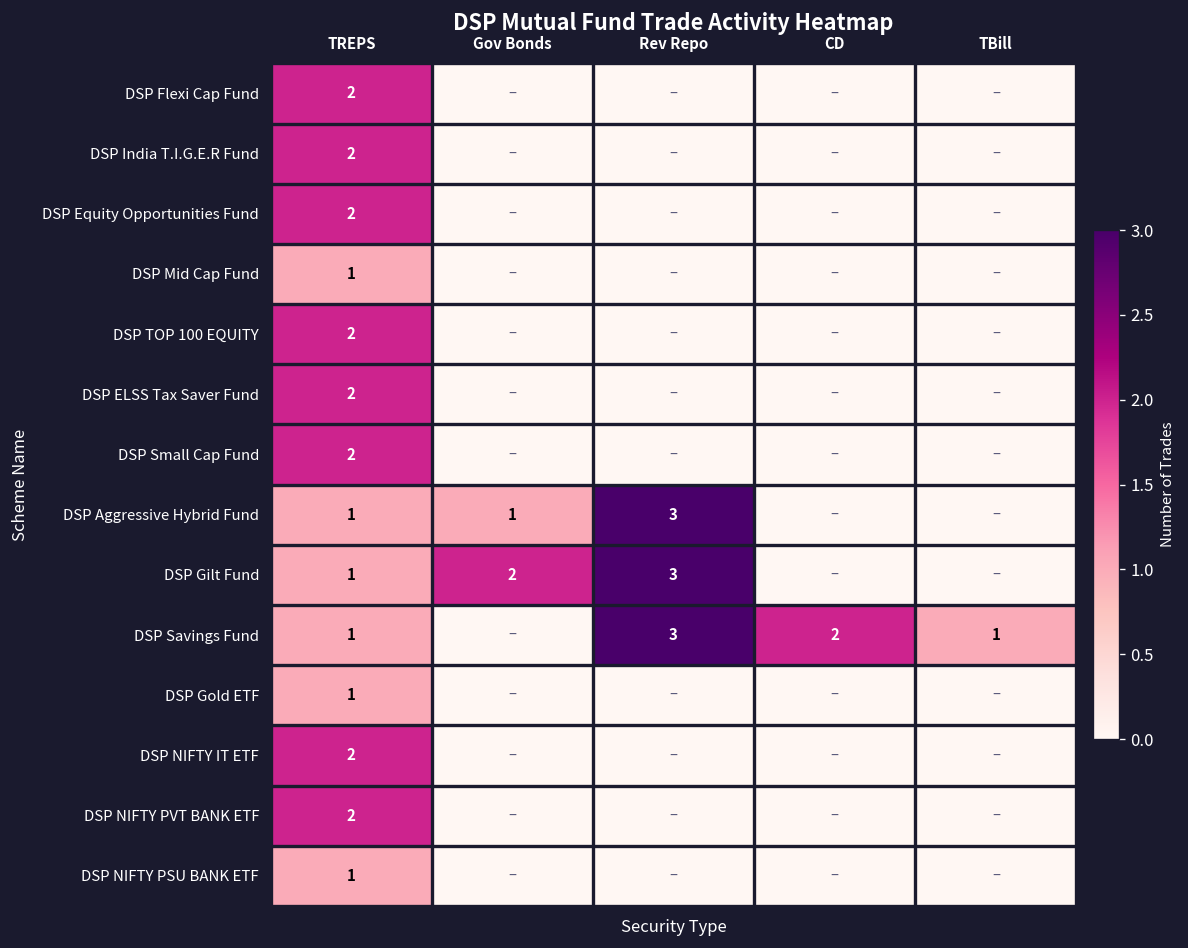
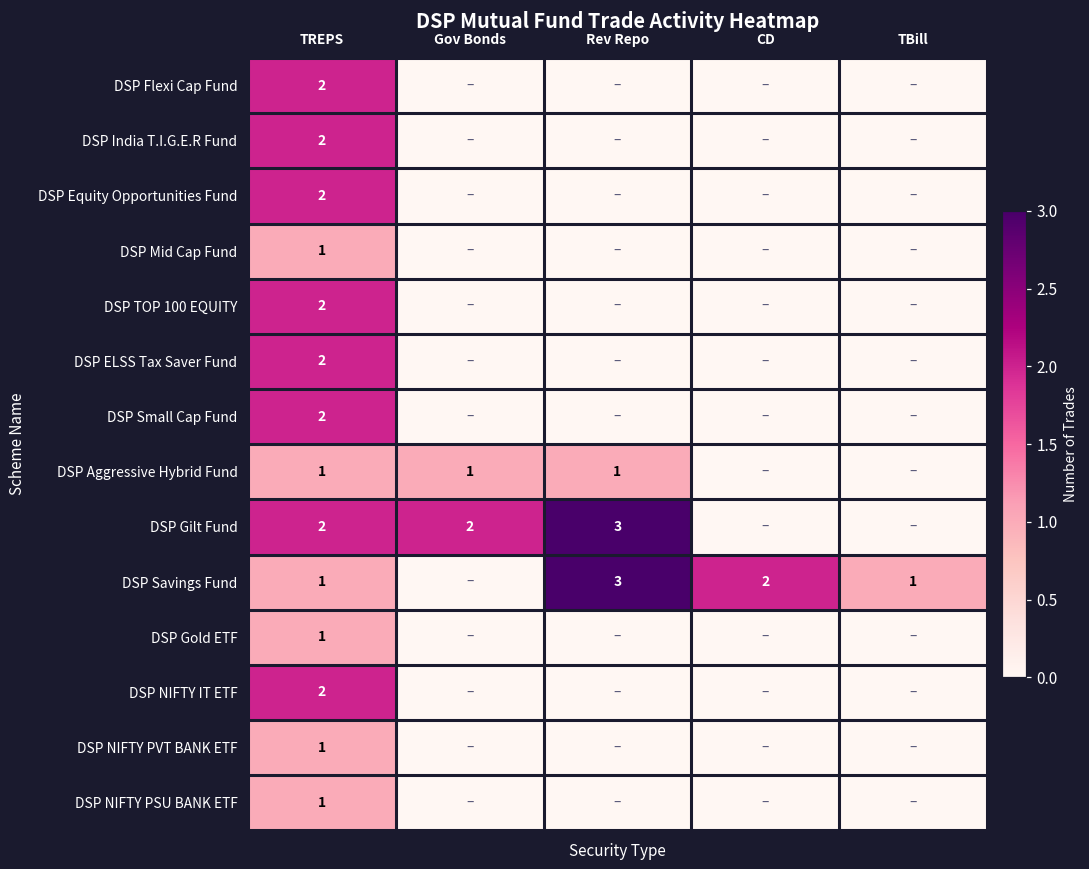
DSP Aggressive Hybrid Fund, Rev Repo: 3 -> 1
DSP Gilt Fund, TREPS: 1 -> 2
DSP NIFTY PVT BANK ETF, TREPS: 2 -> 1
